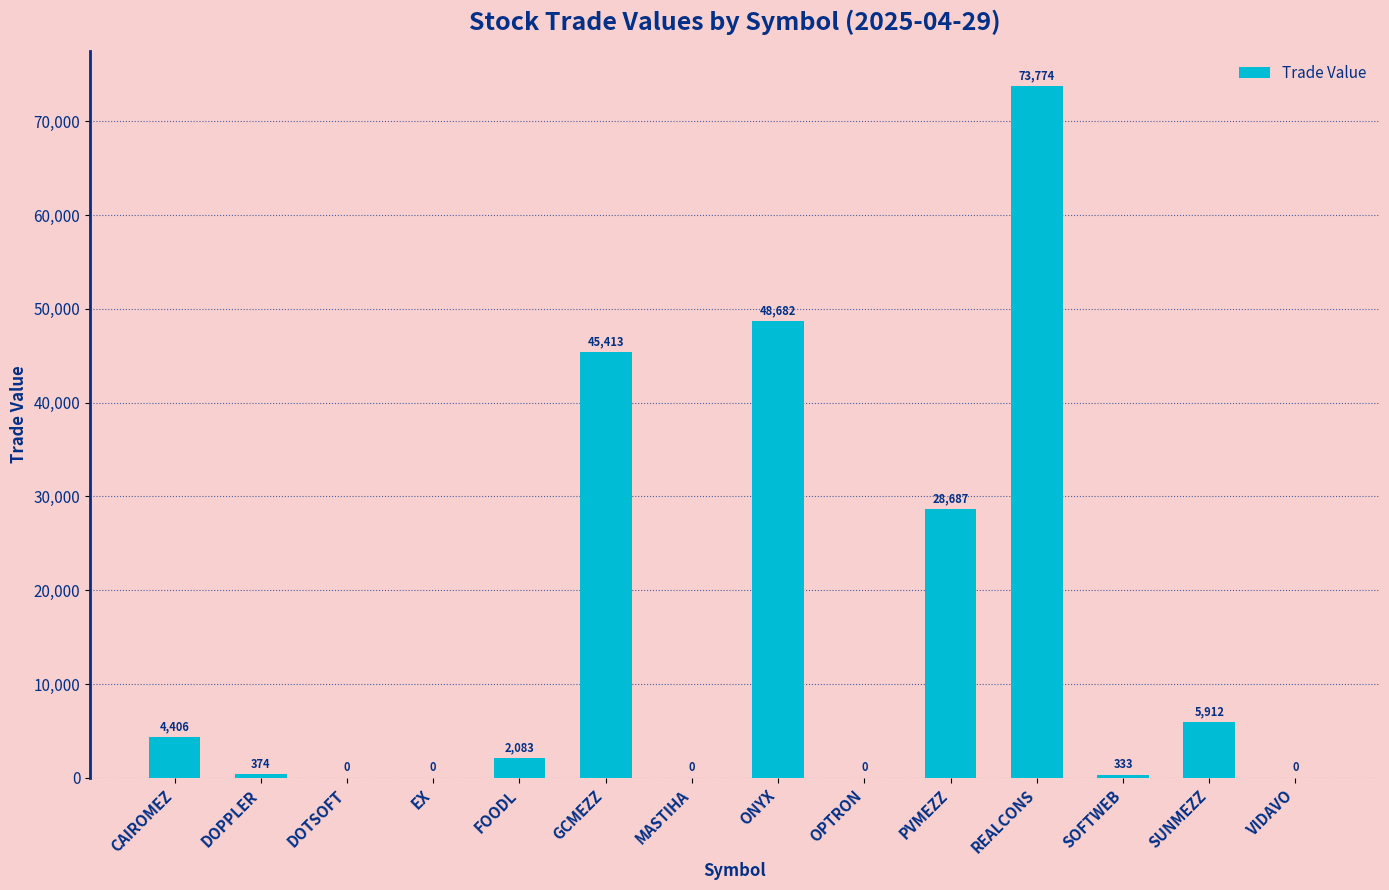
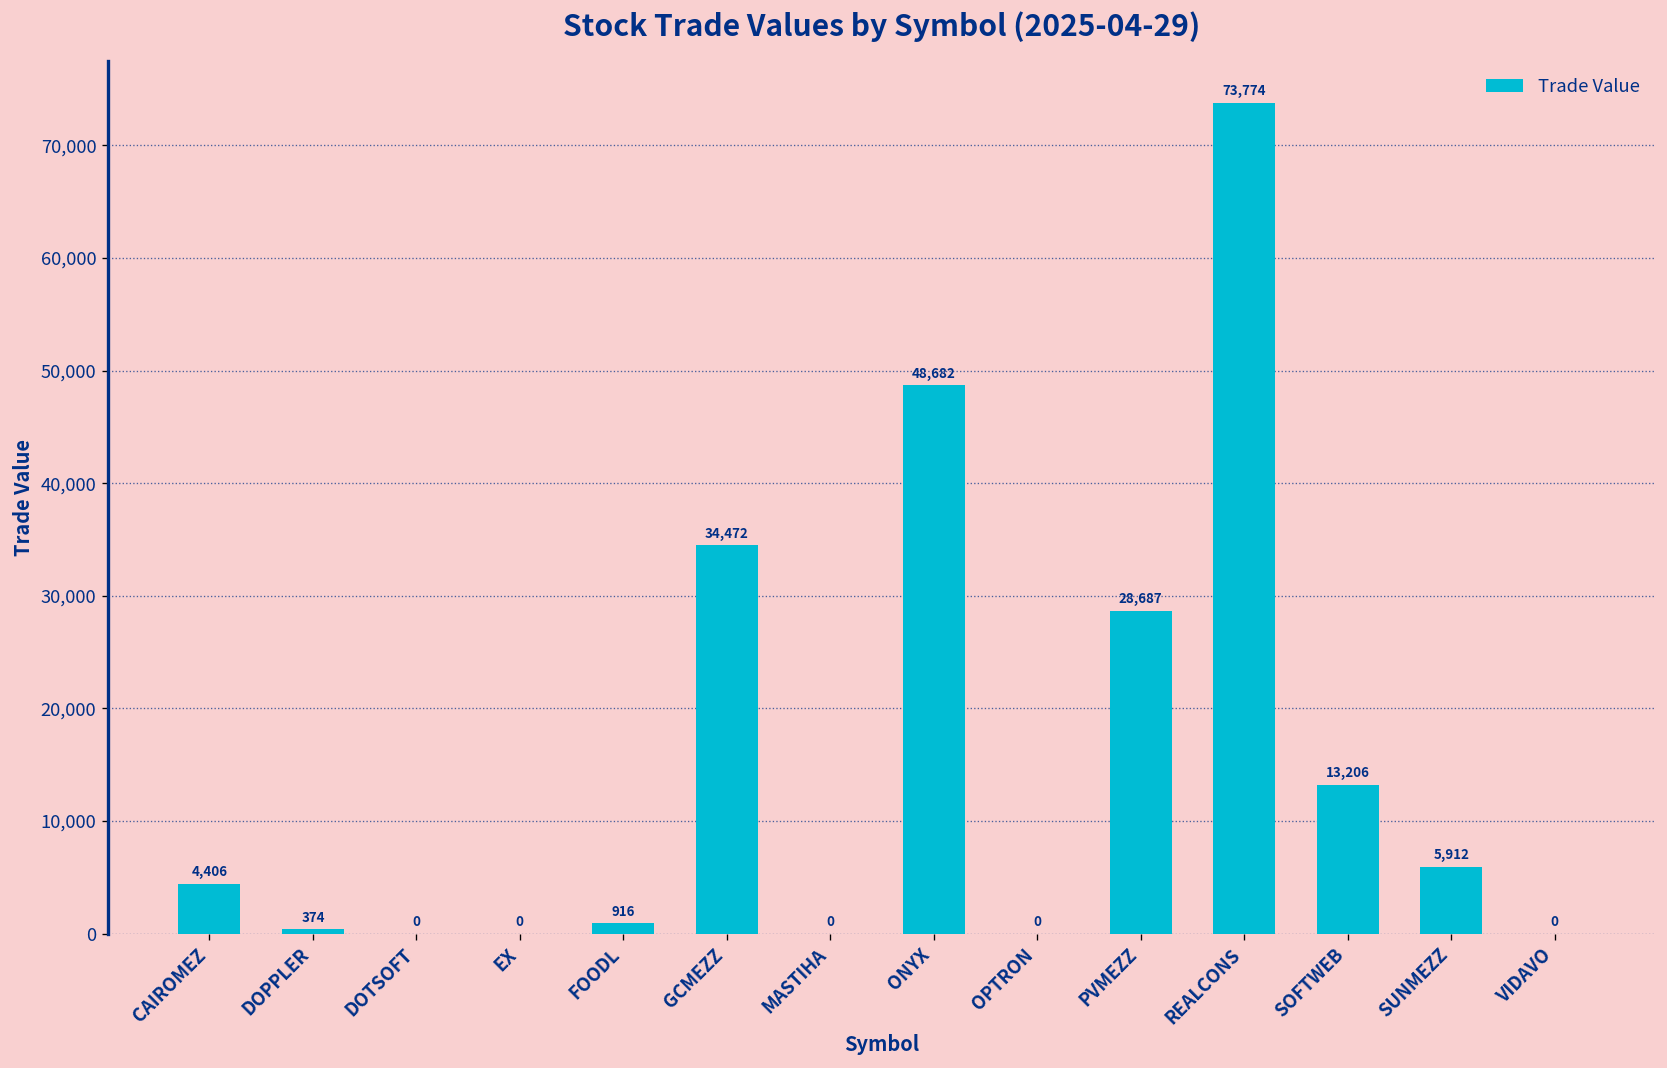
FOODL: 2,083 -> 916
GCMEZZ: 45,413 -> 34,472
SOFTWEB: 333 -> 13,206
